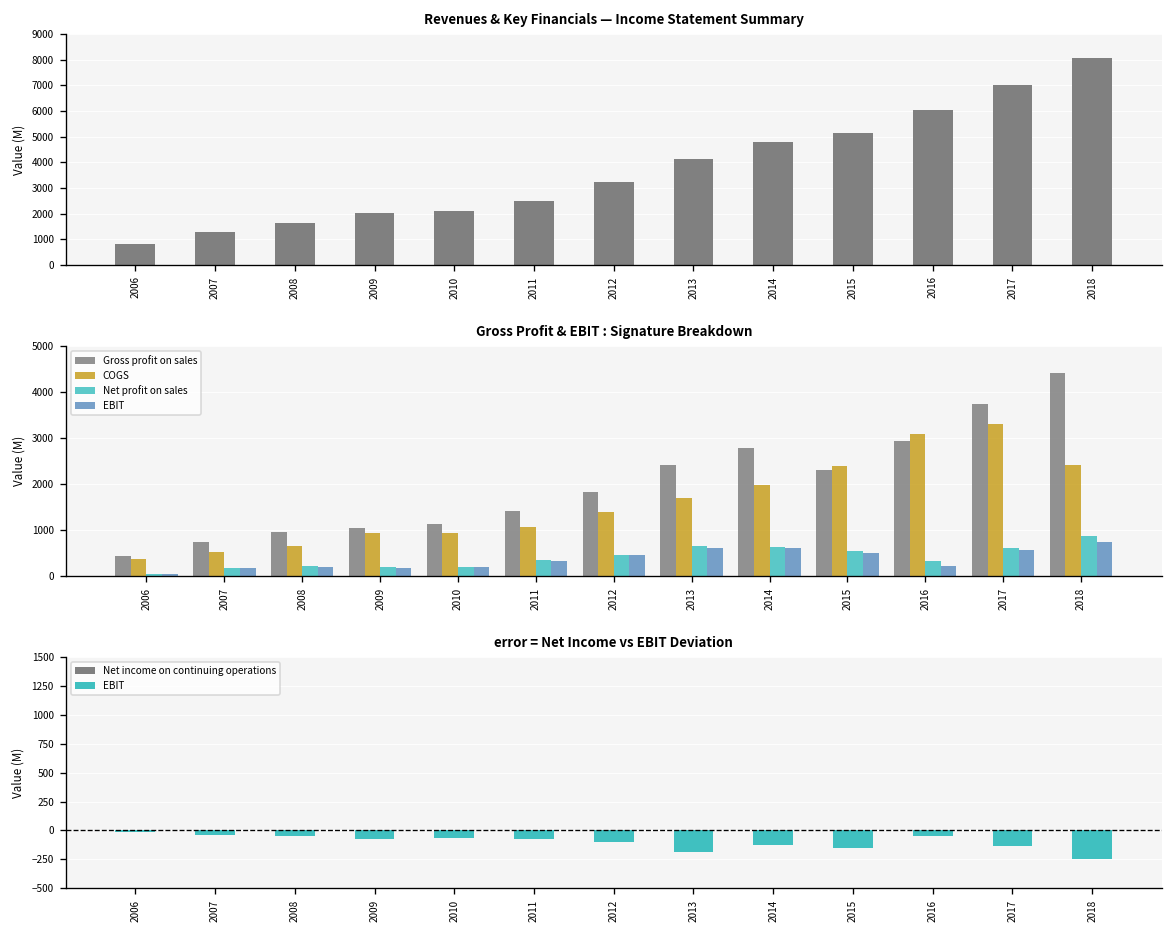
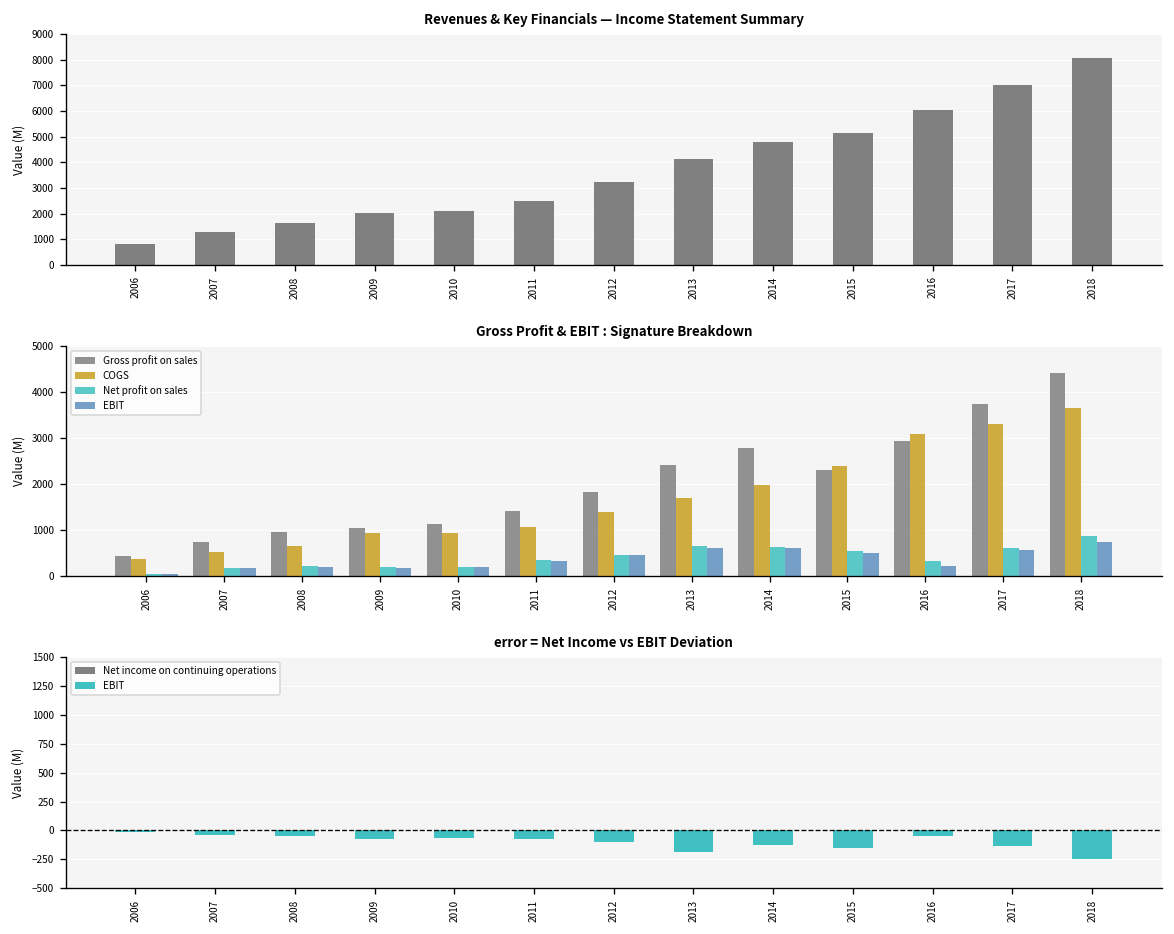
Gross Profit & EBIT : Signature Breakdown, COGS, 2018: 2400 -> 3600
